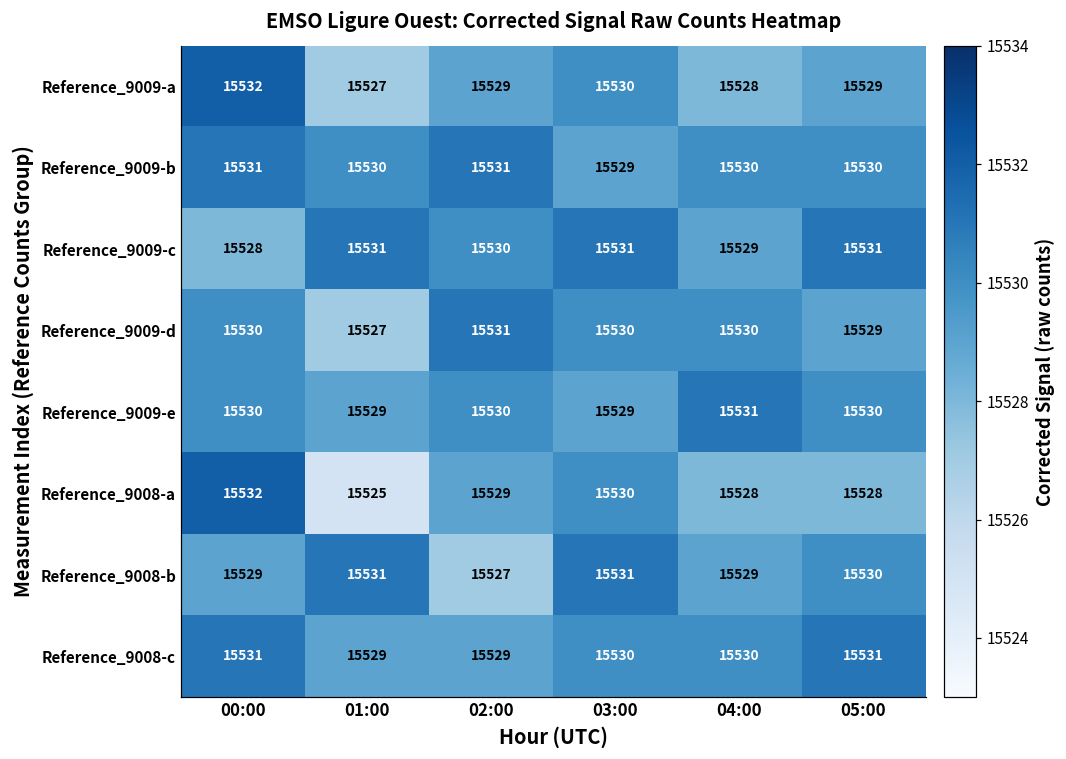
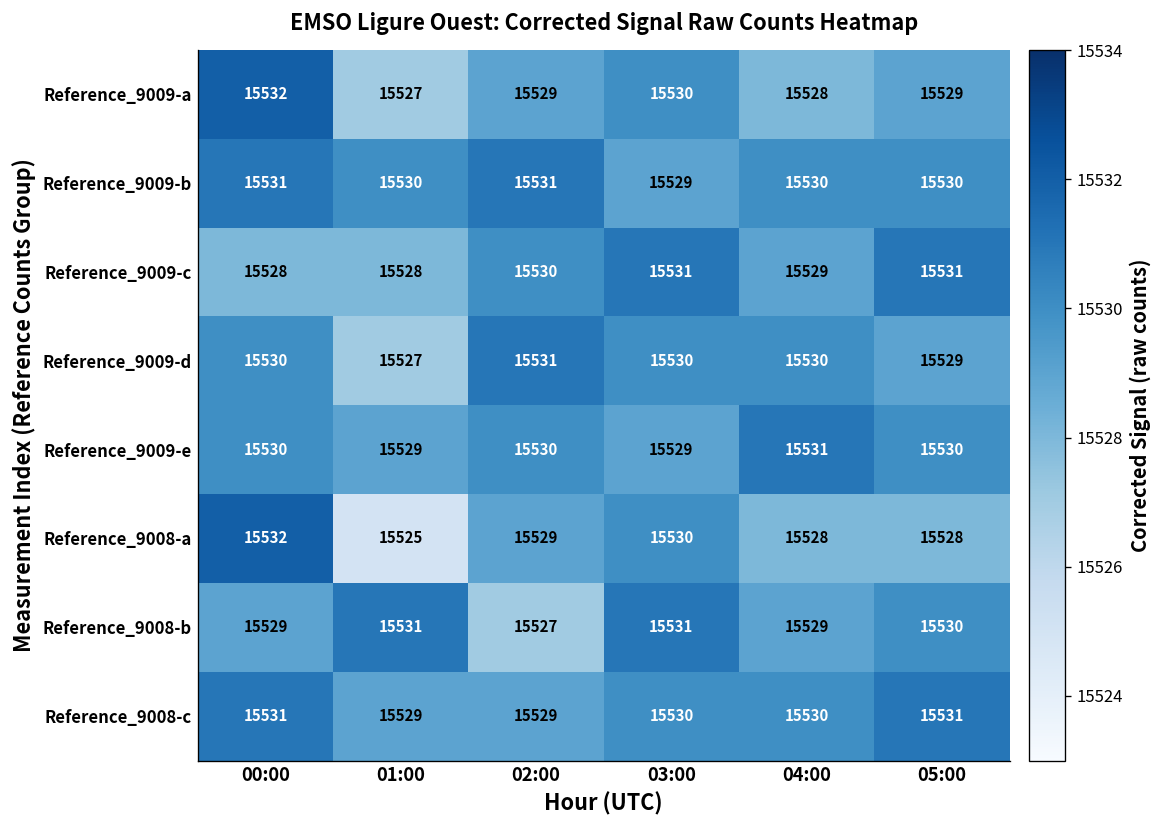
Reference_9009-c, 01:00: 15531 -> 15528
